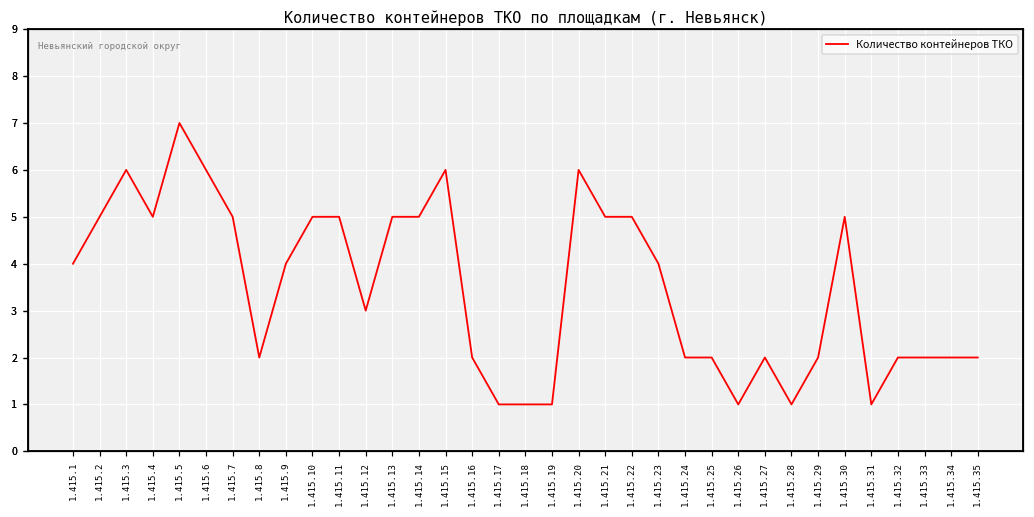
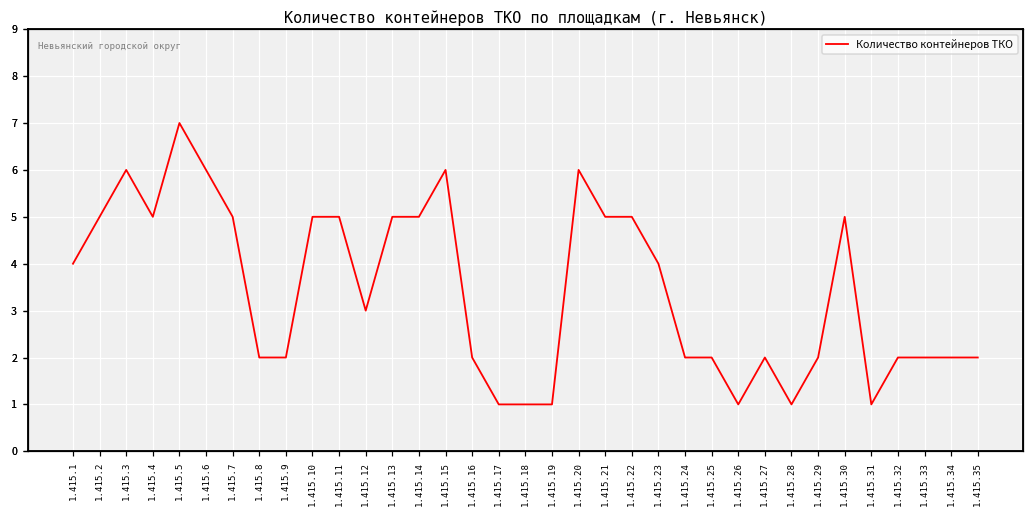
1.415.9: 4 -> 2
